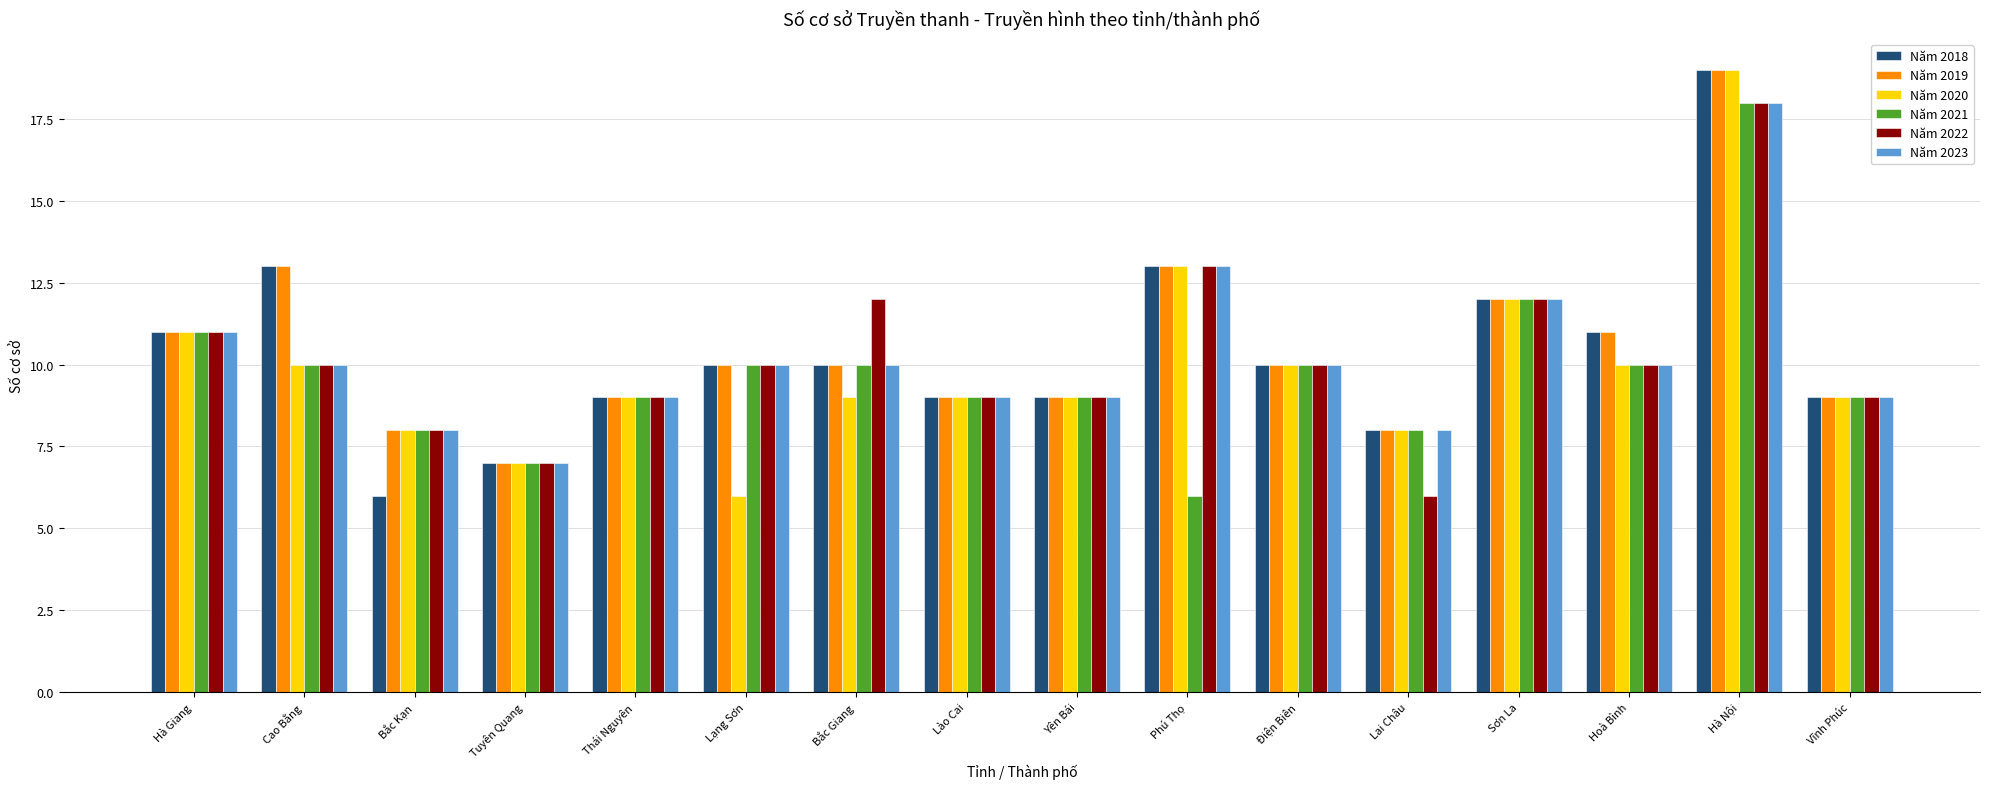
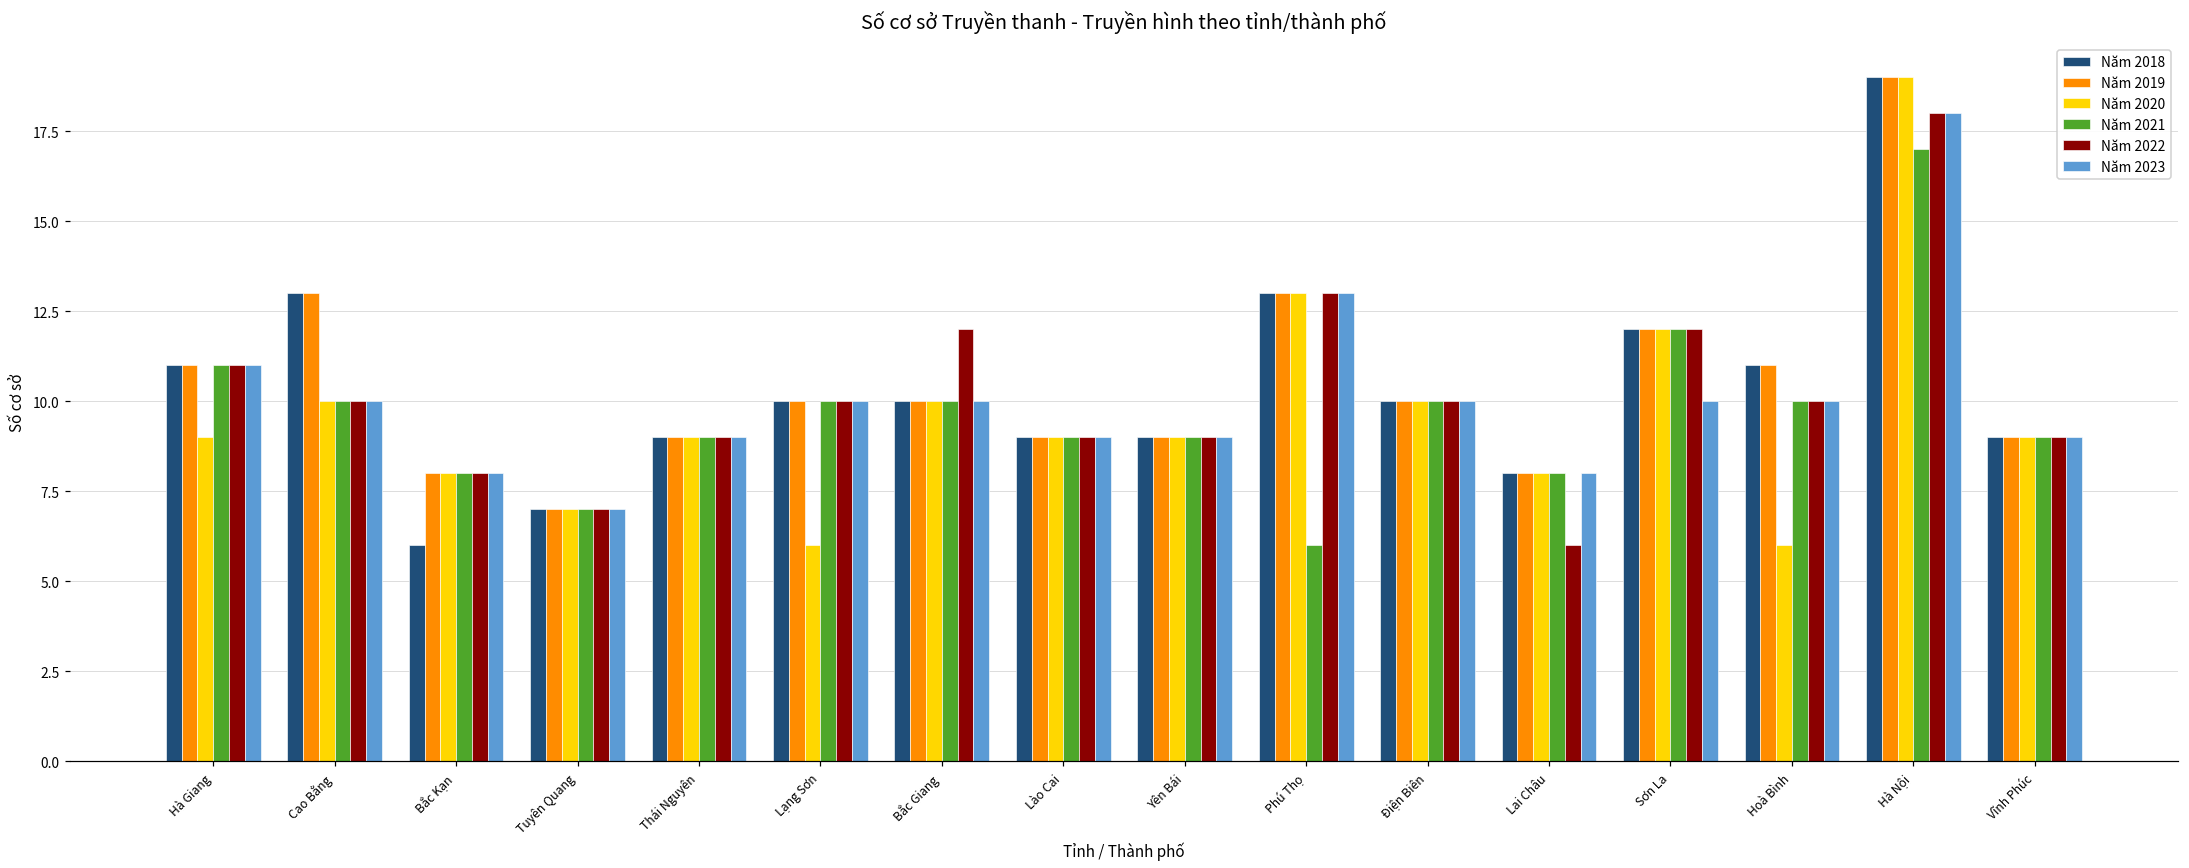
Năm 2020, Hà Giang: 11 -> 9
Năm 2020, Bắc Giang: 9 -> 10
Năm 2023, Sơn La: 12 -> 10
Năm 2020, Hoà Bình: 10 -> 6
Năm 2021, Hà Nội: 18 -> 17
